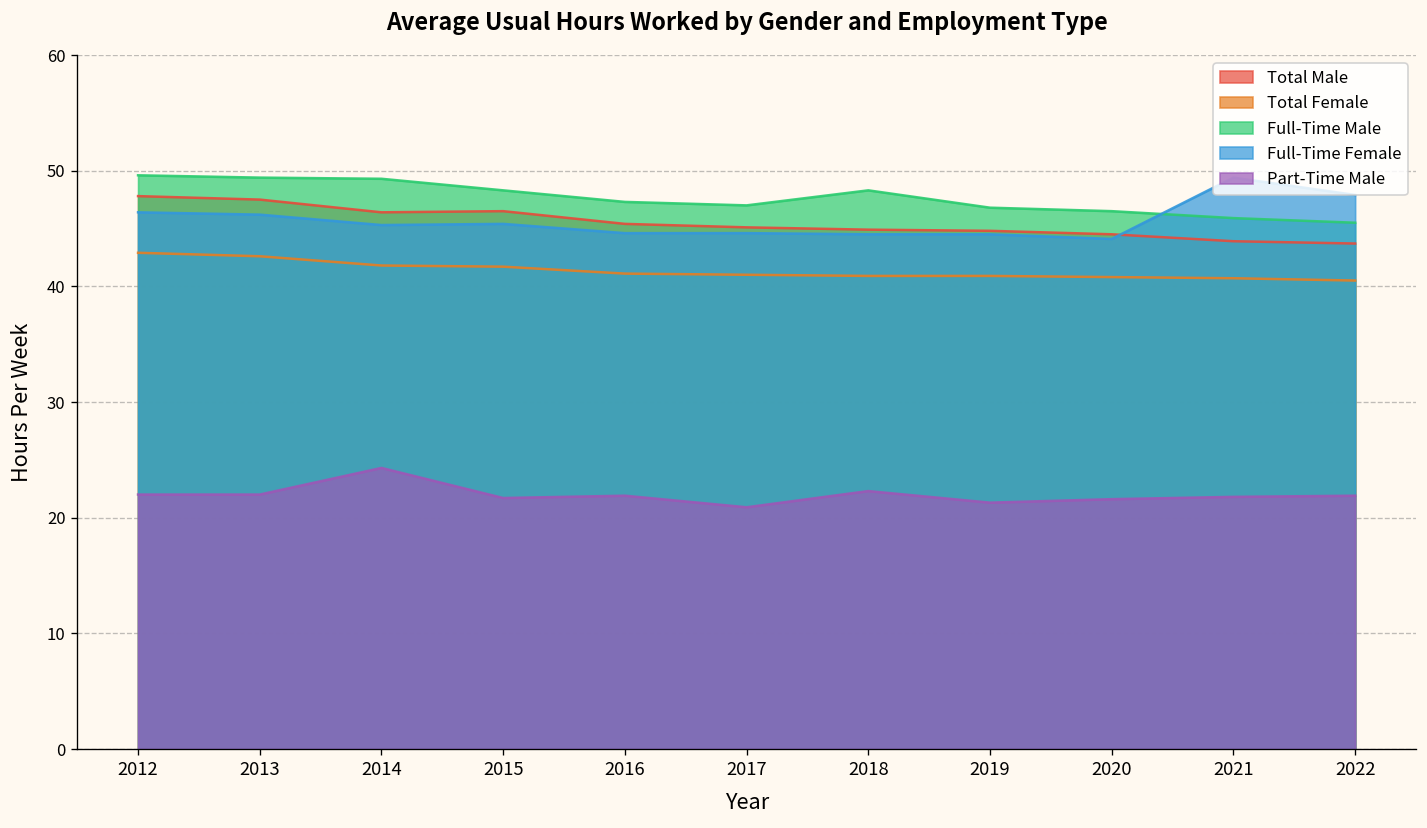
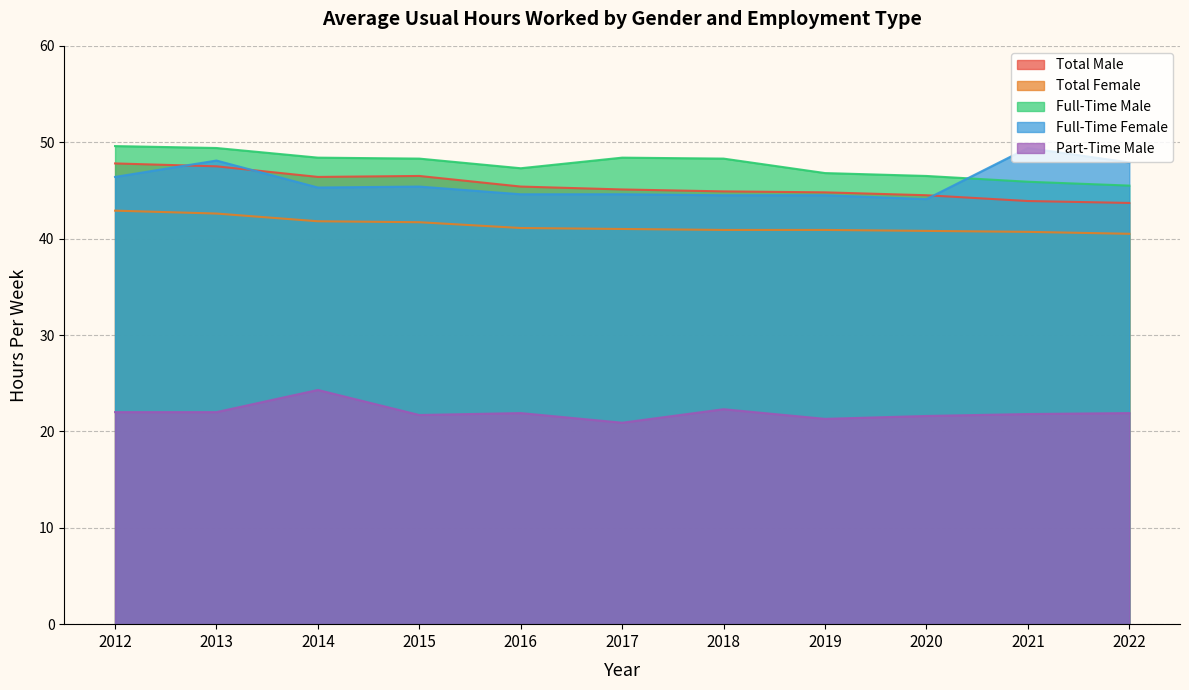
Full-Time Female, 2013: 46 -> 48
Full-Time Male, 2014: 49 -> 48
Full-Time Male, 2017: 47 -> 48
